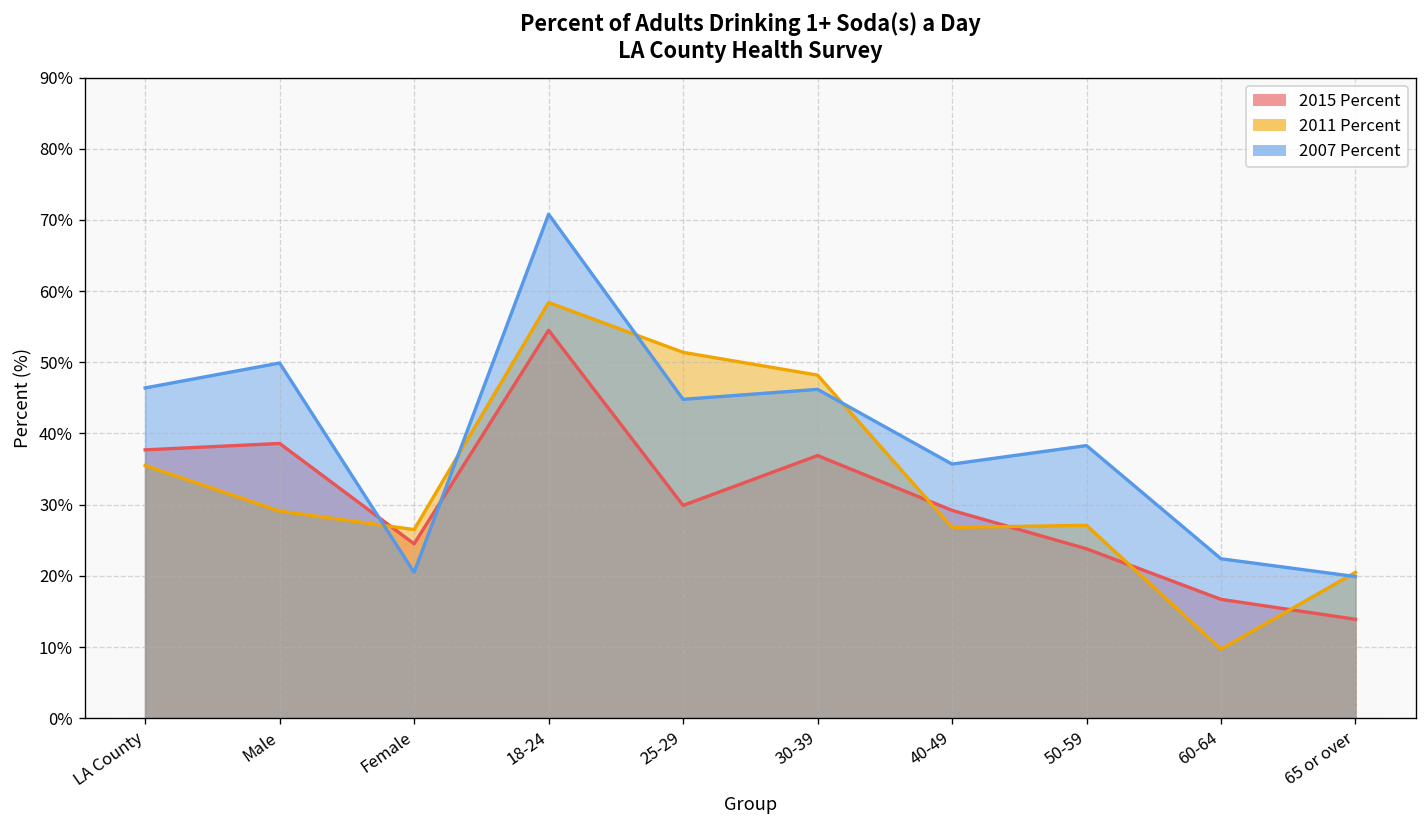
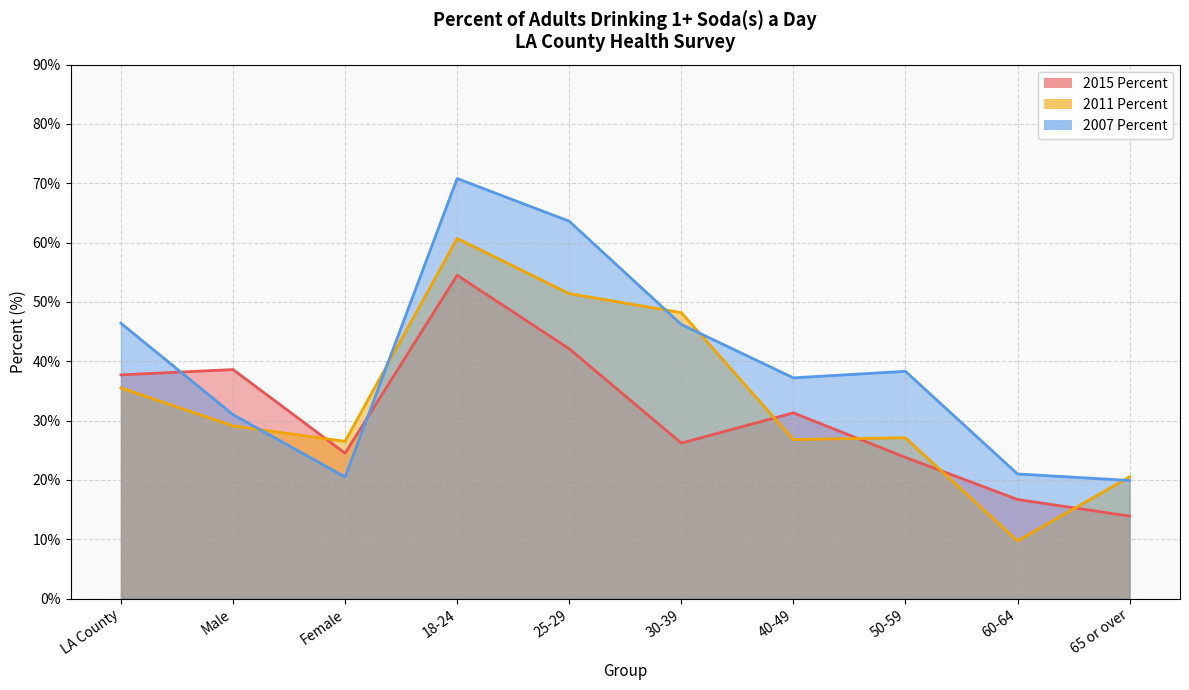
2007 Percent, Male: 50% -> 31%
2011 Percent, 18-24: 58% -> 61%
2015 Percent, 25-29: 30% -> 42%
2007 Percent, 25-29: 45% -> 64%
2015 Percent, 30-39: 37% -> 26%
2015 Percent, 40-49: 29% -> 31%
2007 Percent, 40-49: 36% -> 37%
2007 Percent, 60-64: 22% -> 21%
